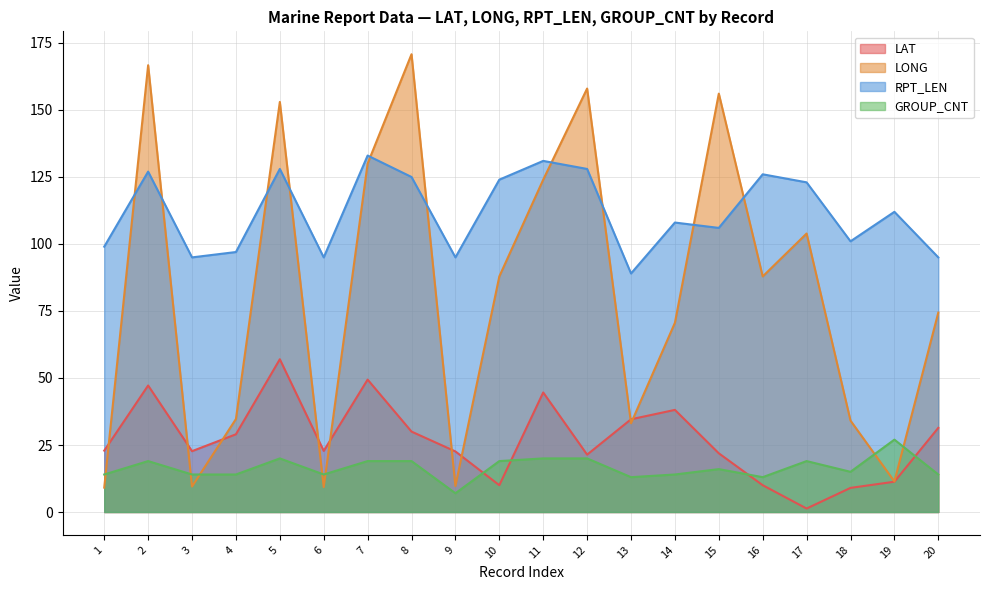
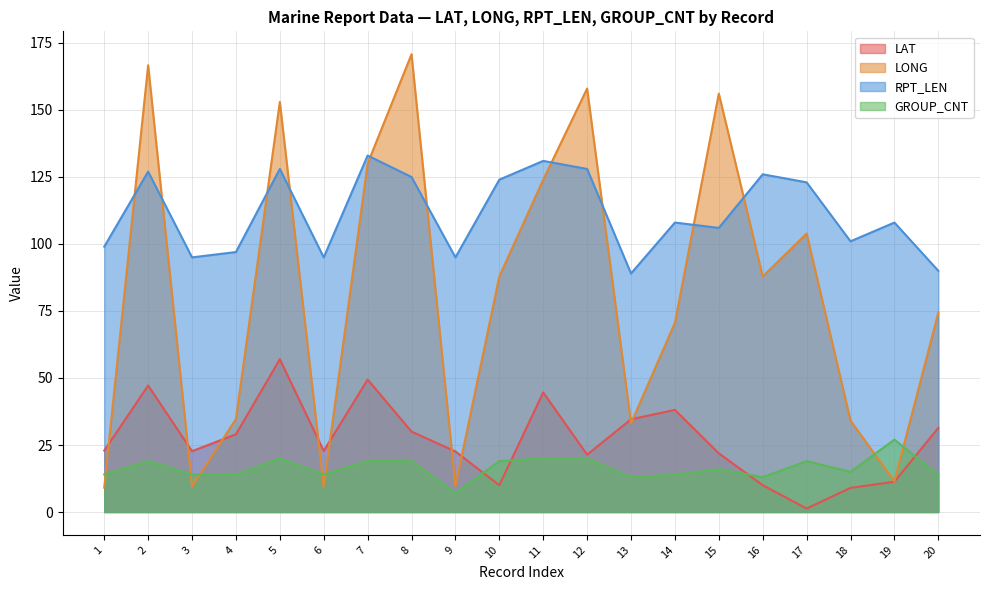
RPT_LEN, 19: 112 -> 108
RPT_LEN, 20: 95 -> 90
